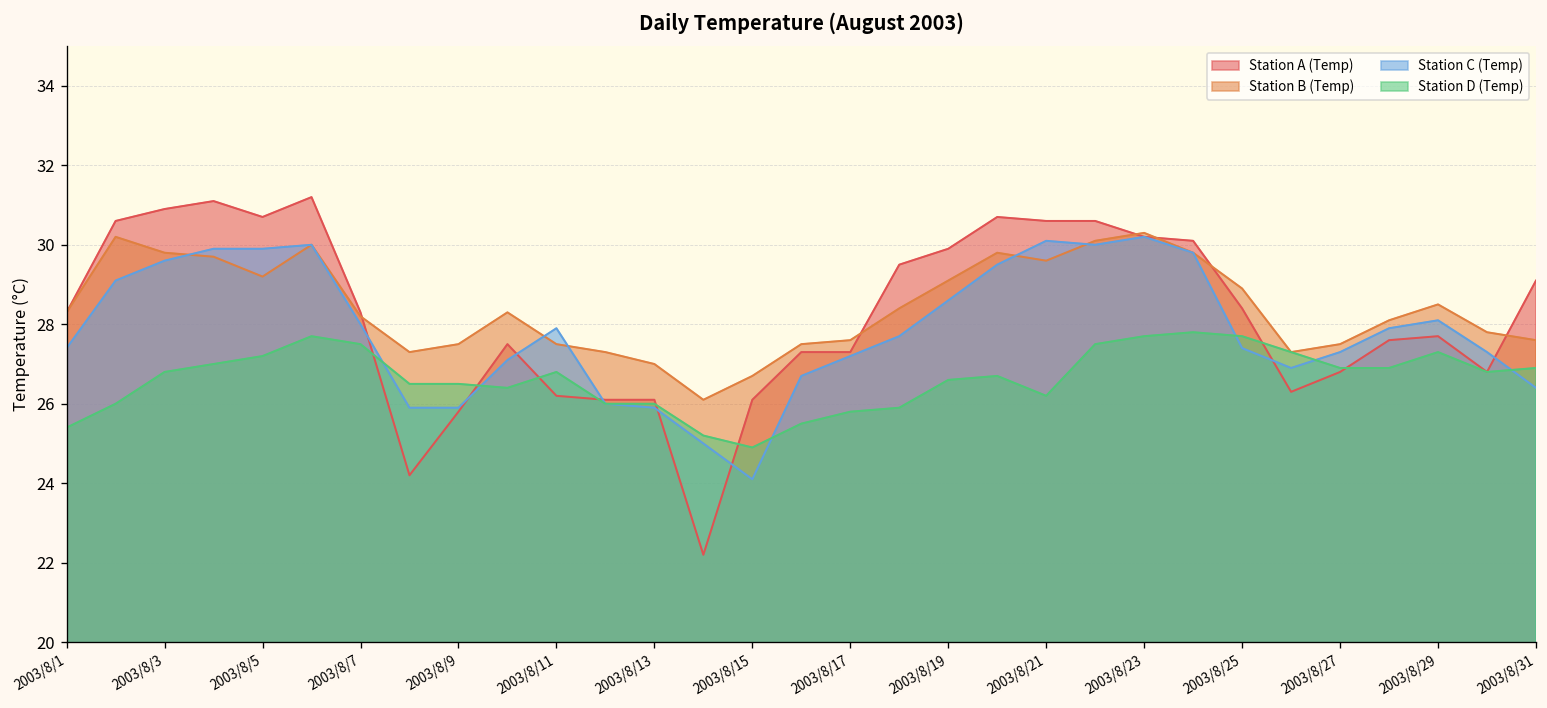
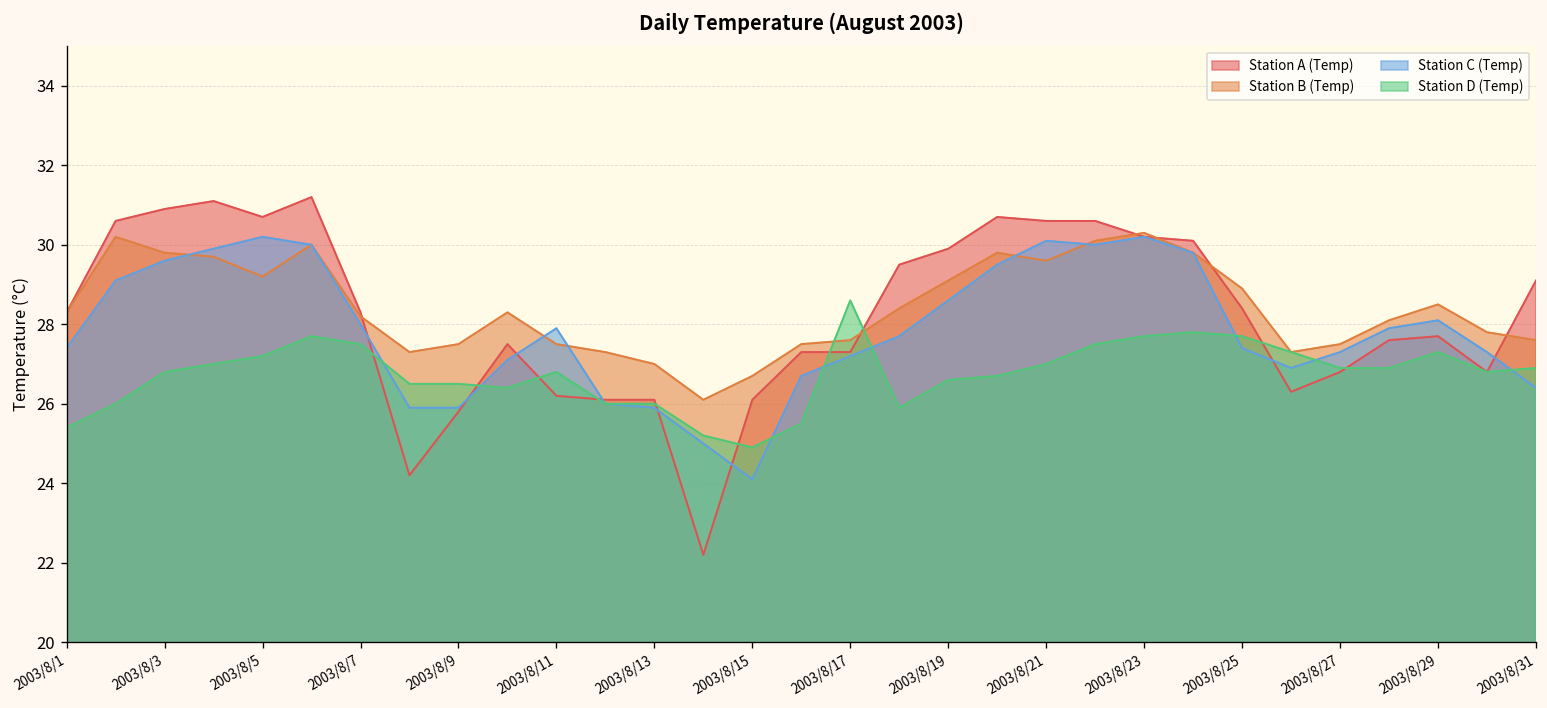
Station C (Temp), 2003/8/5: 29.9 -> 30.2
Station D (Temp), 2003/8/17: 25.8 -> 28.6
Station D (Temp), 2003/8/21: 26.2 -> 27.0
